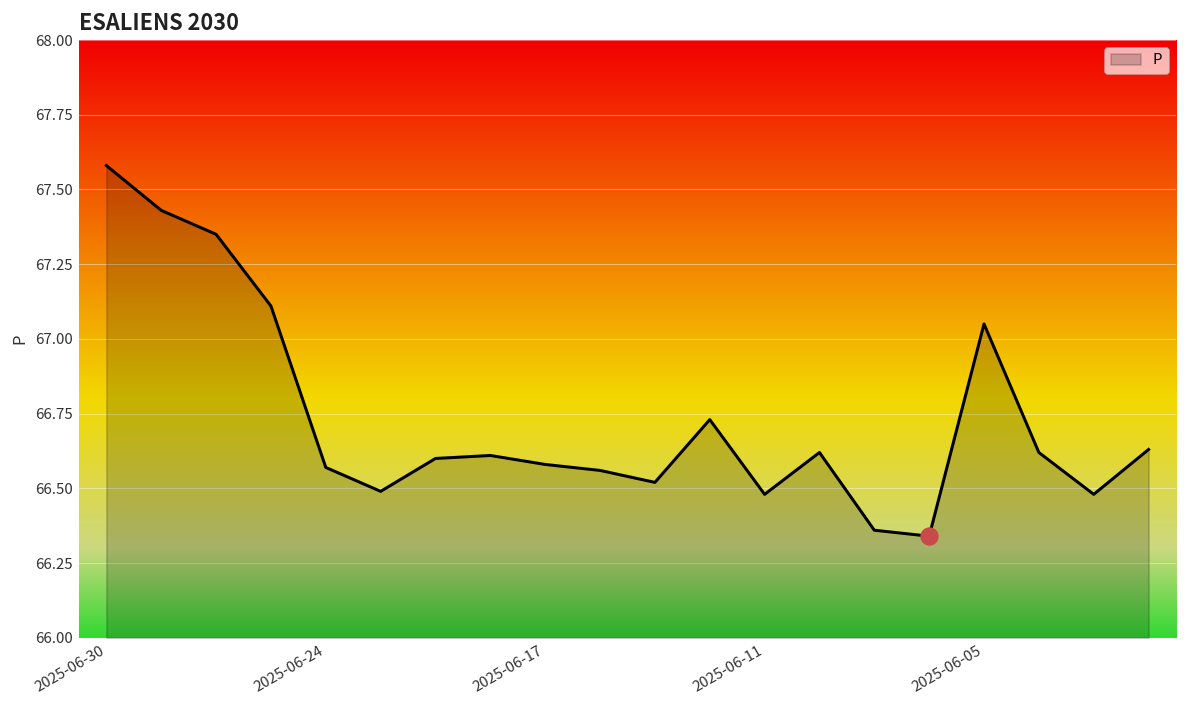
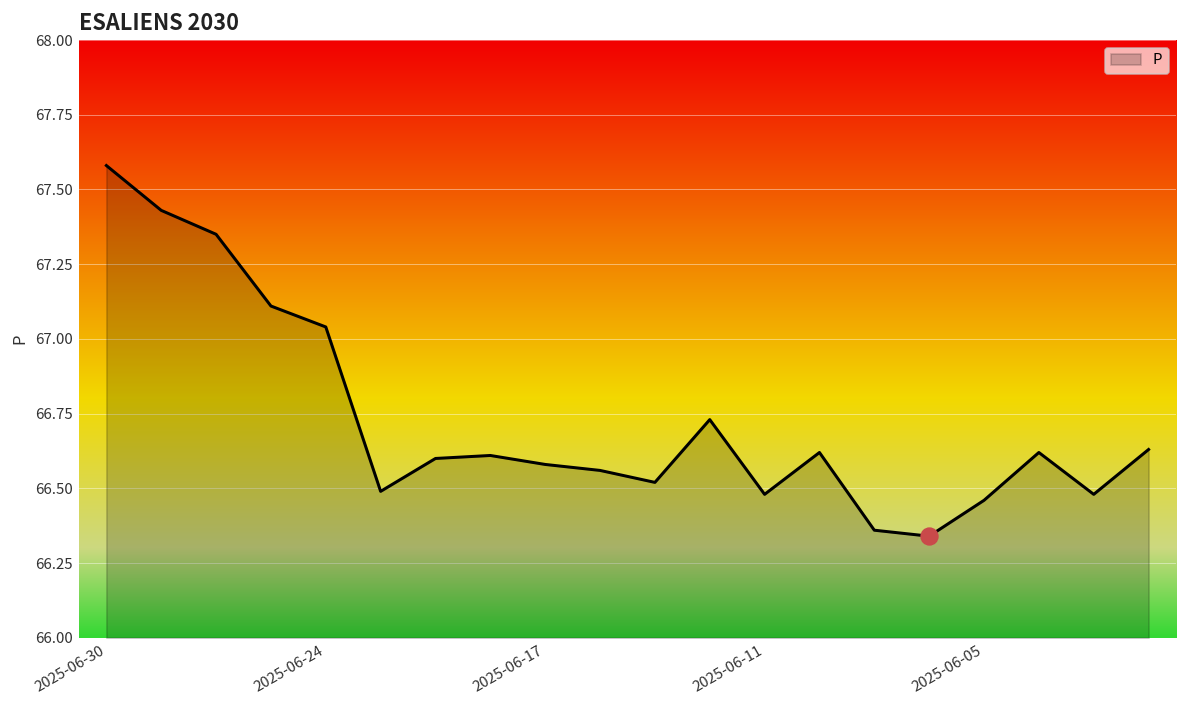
P, 2025-06-24: 66.57 -> 67.04
P, 2025-06-05: 67.05 -> 66.46
